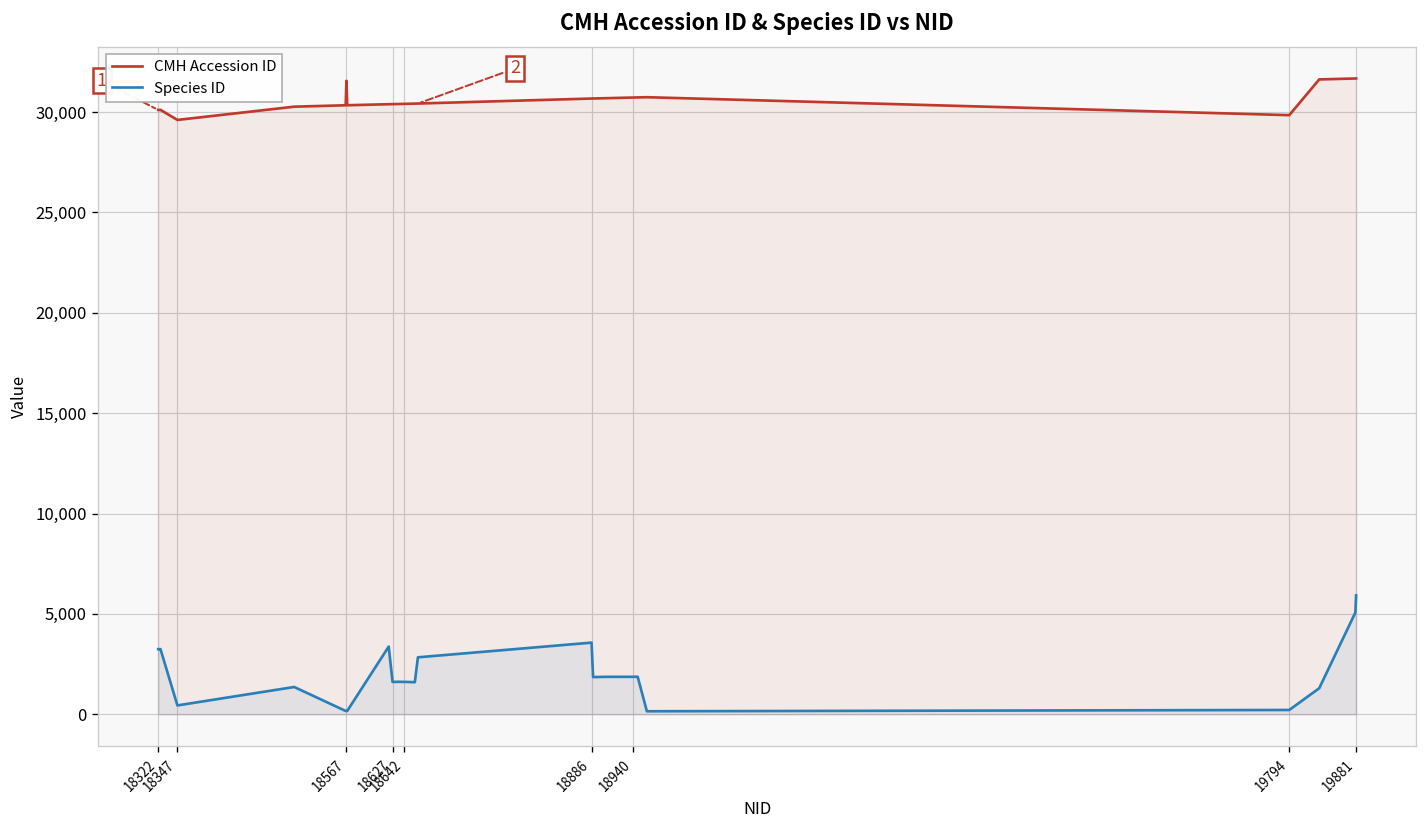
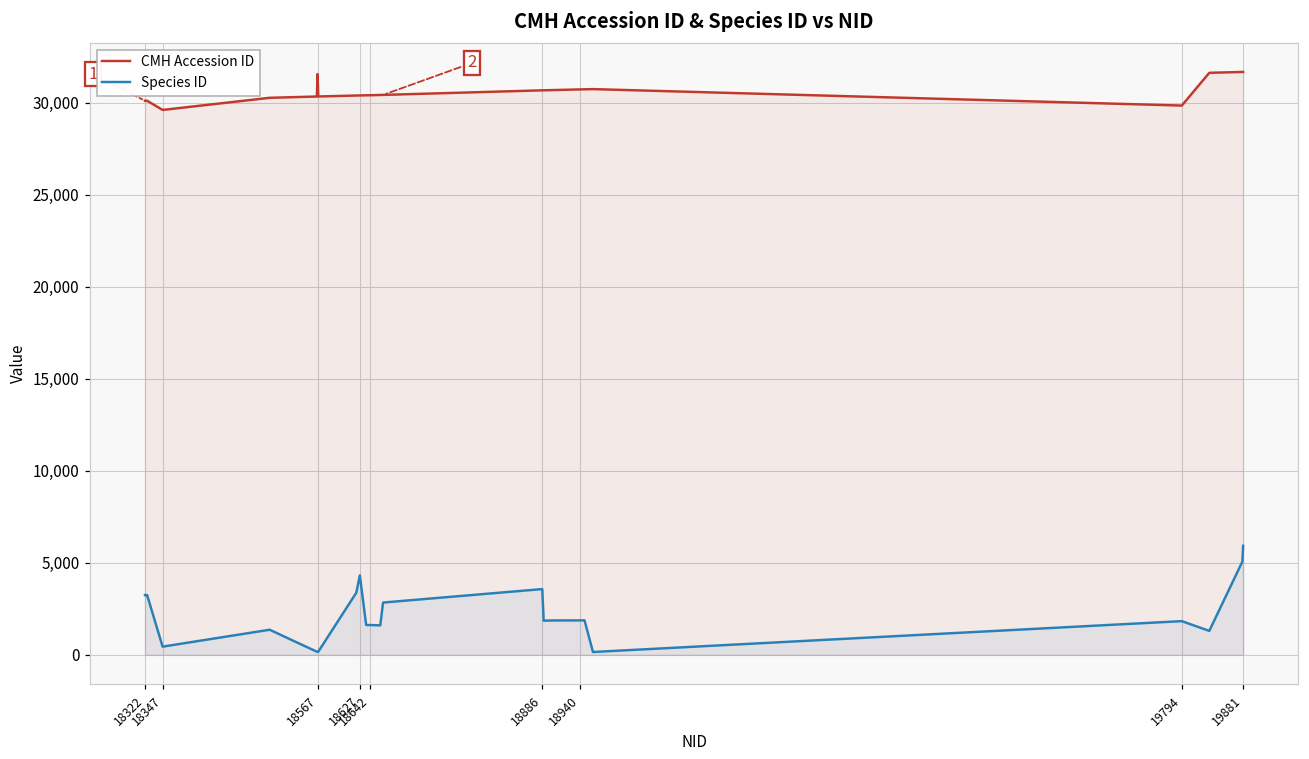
Species ID, 18627: 1,600 -> 4,300
Species ID, 19794: 200 -> 1,800
